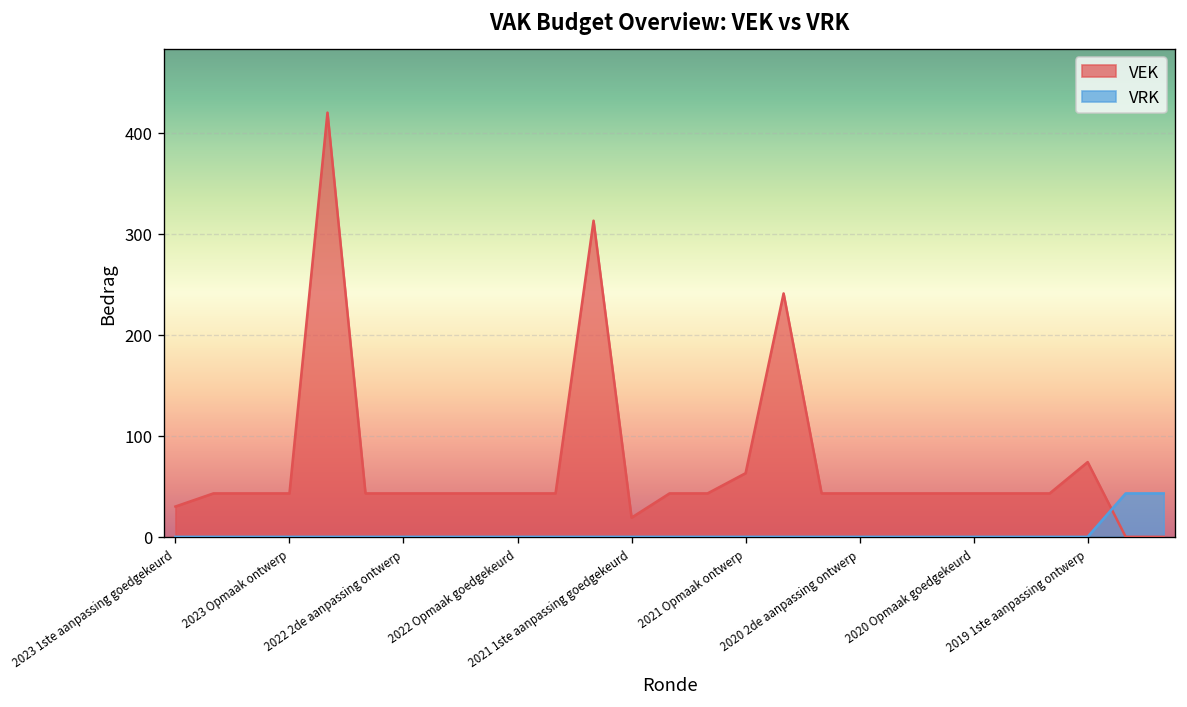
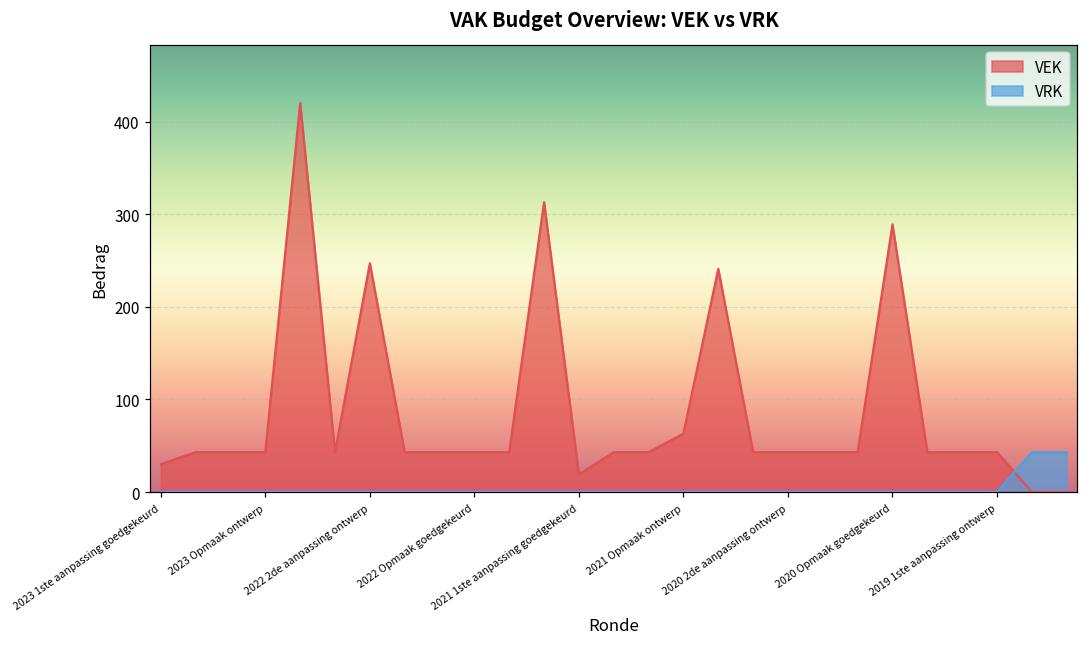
VEK, 2022 2de aanpassing ontwerp: 40 -> 250
VEK, 2020 Opmaak goedgekeurd: 40 -> 290
VEK, 2019 1ste aanpassing ontwerp: 70 -> 40
